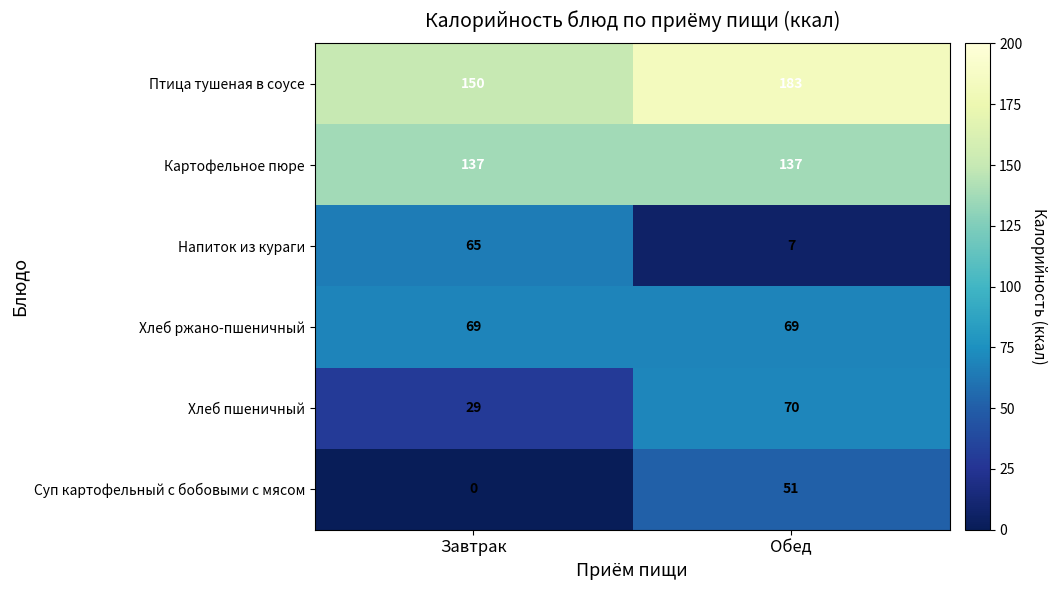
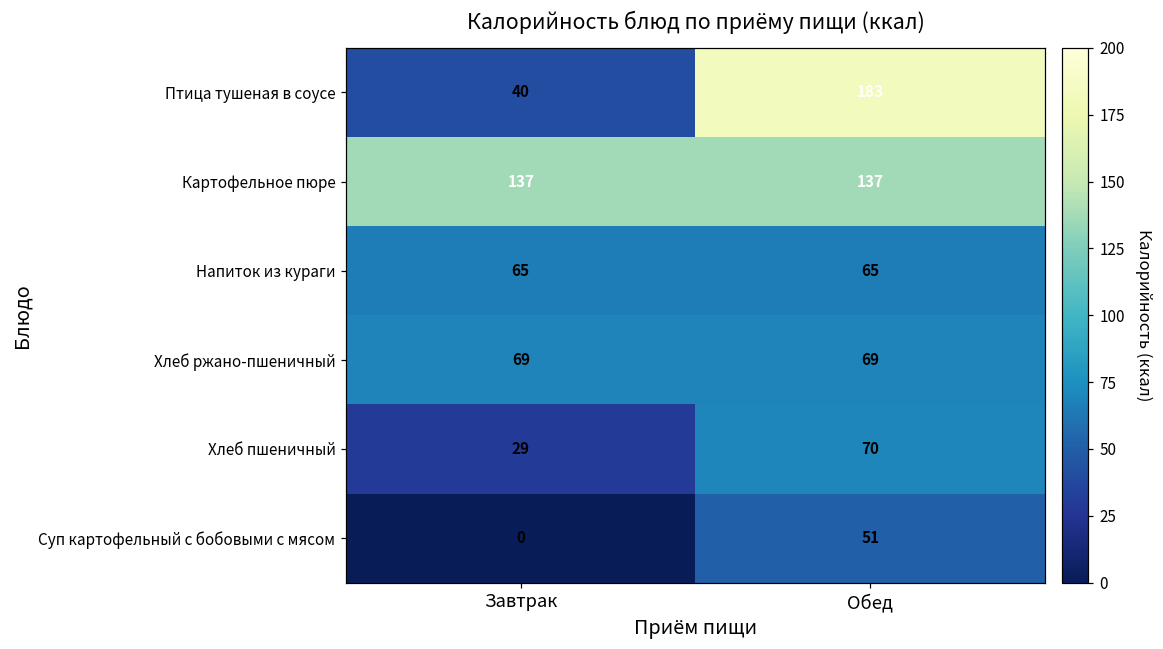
Птица тушеная в соусе, Завтрак: 150 -> 40
Напиток из кураги, Обед: 7 -> 65
